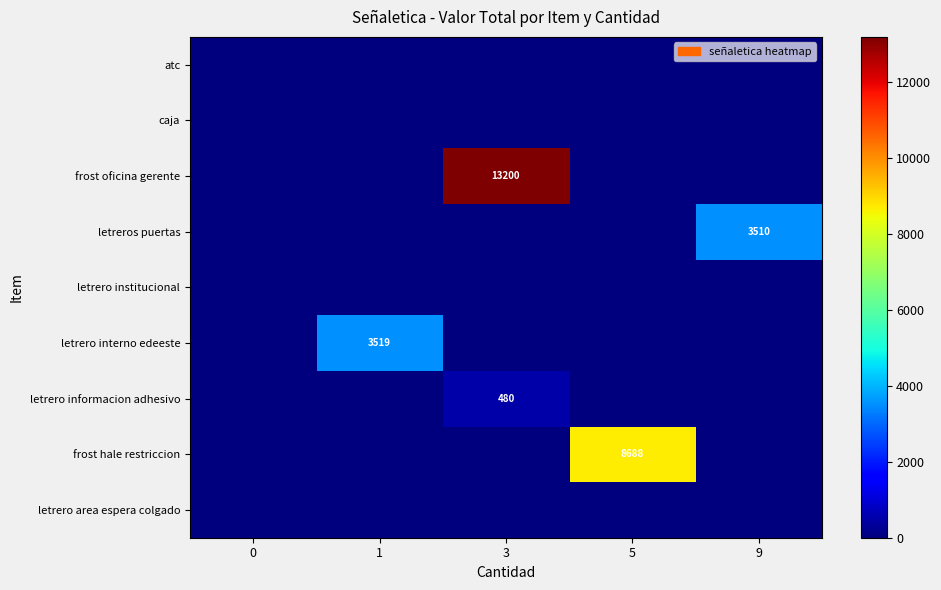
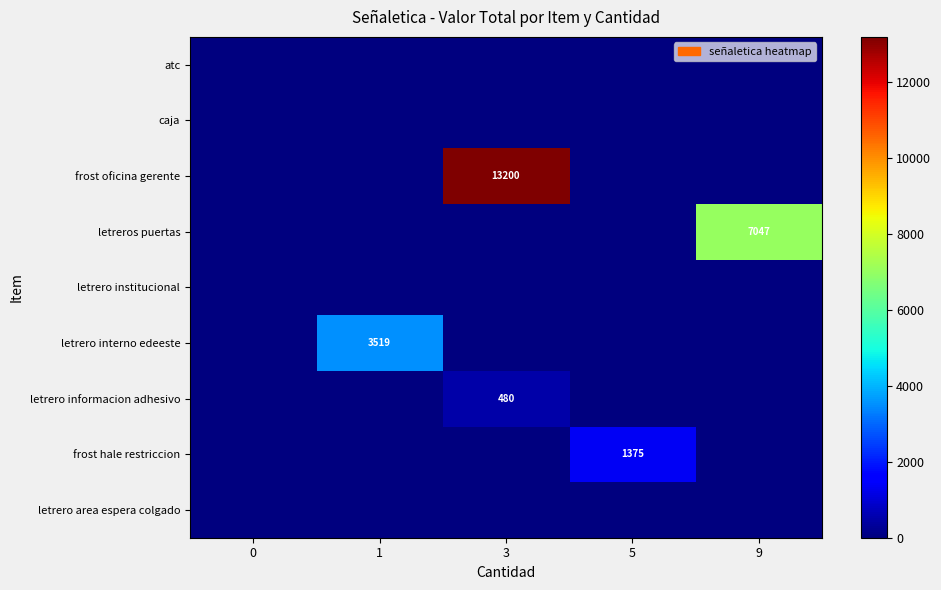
letreros puertas, 9: 3510 -> 7047
frost hale restriccion, 5: 8688 -> 1375
